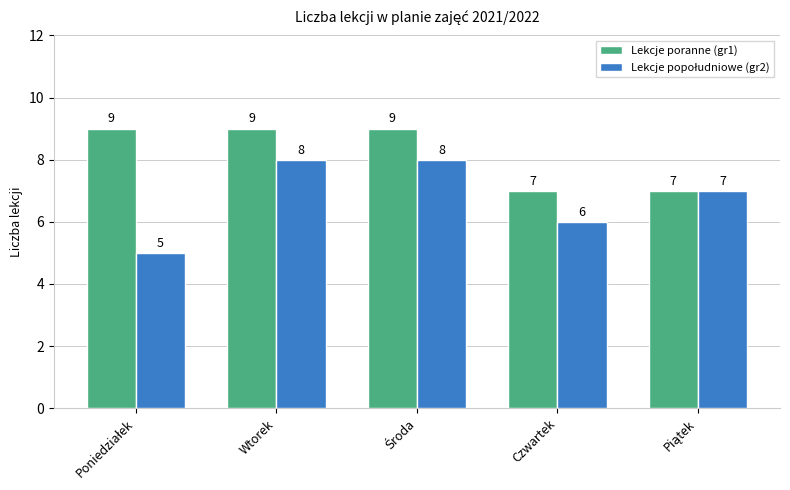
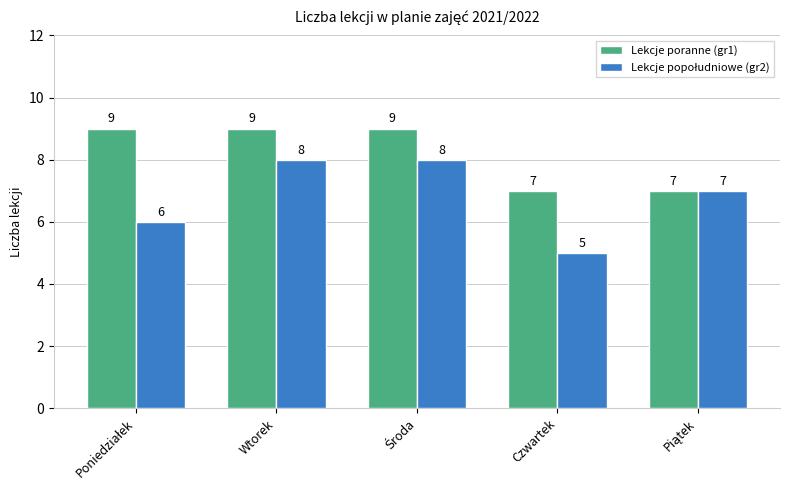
Lekcje popołudniowe (gr2), Poniedziałek: 5 -> 6
Lekcje popołudniowe (gr2), Czwartek: 6 -> 5
